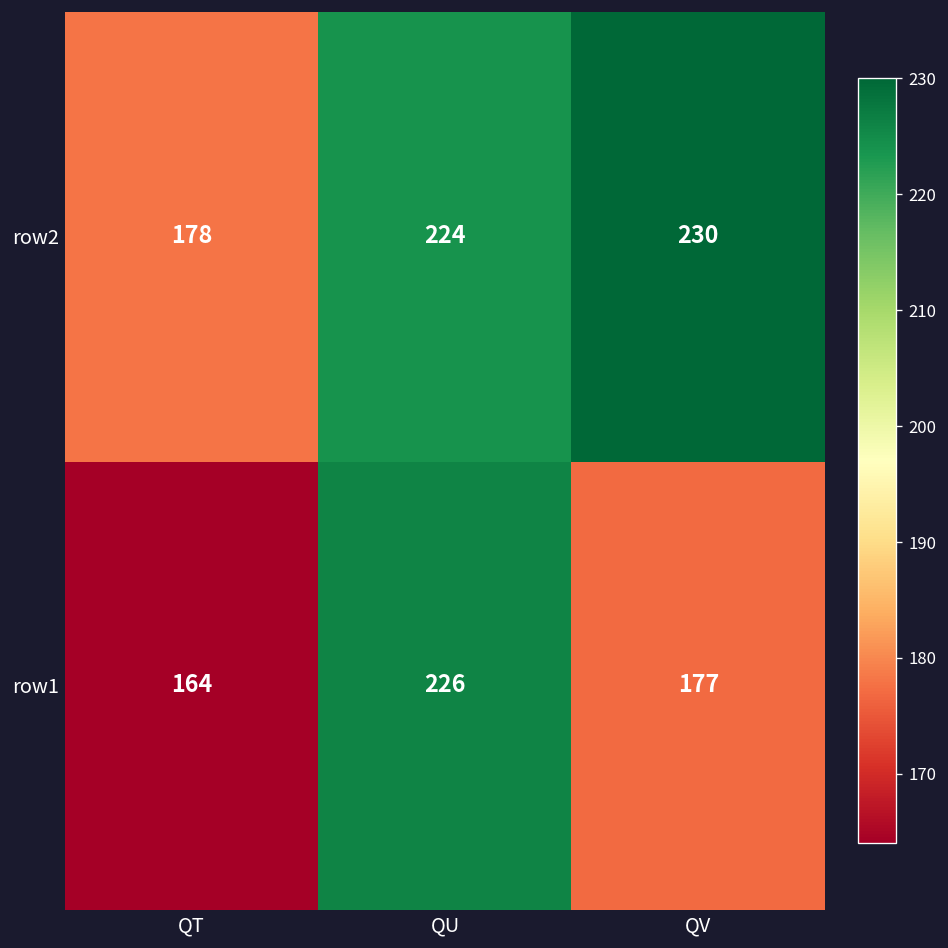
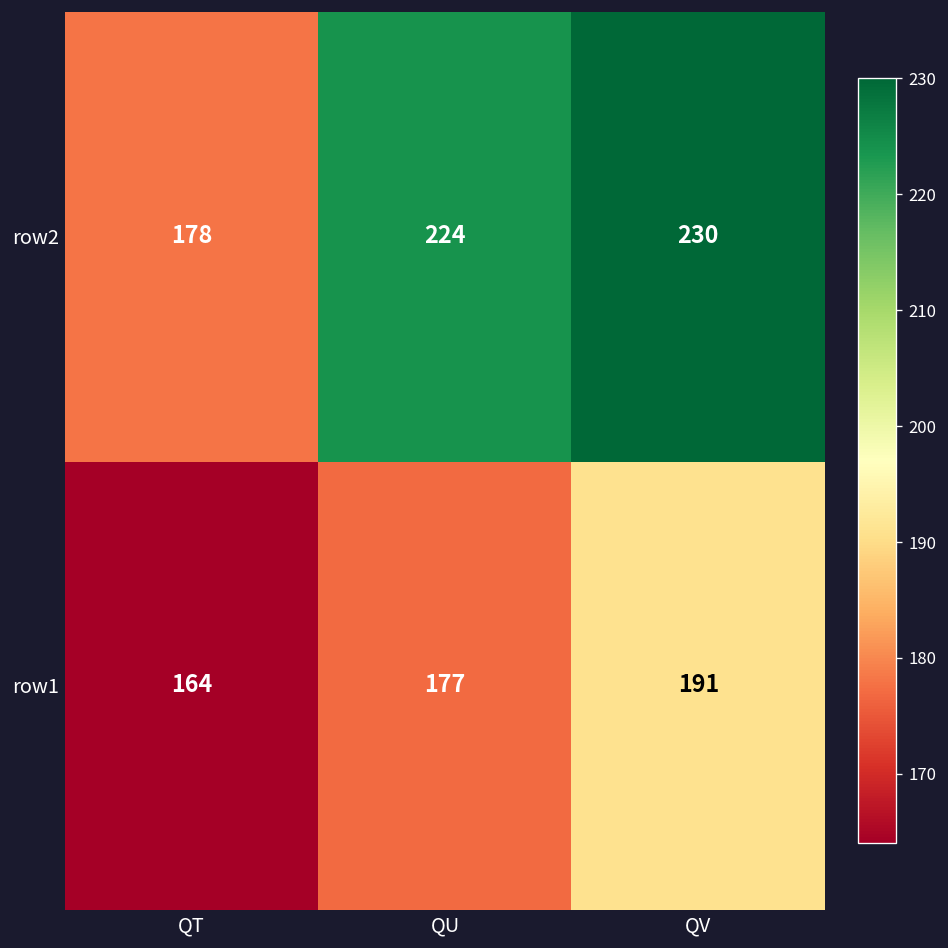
row1, QU: 226 -> 177
row1, QV: 177 -> 191
